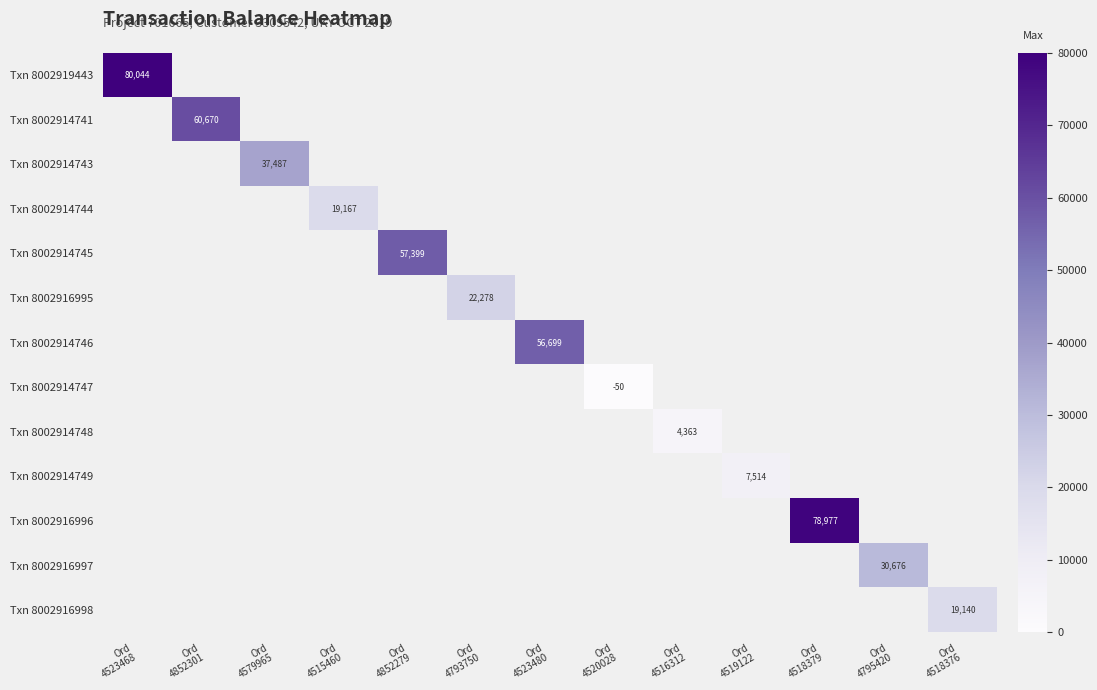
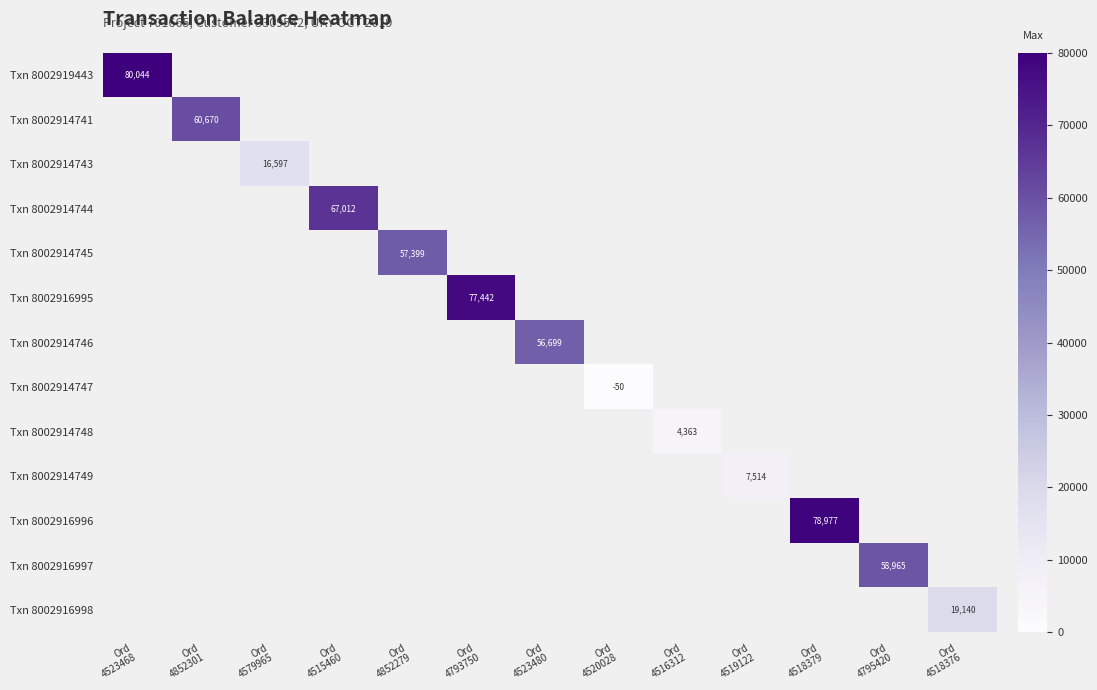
Txn 8002914743, Ord 4579965: 37,487 -> 16,597
Txn 8002914744, Ord 4515460: 19,167 -> 67,012
Txn 8002916995, Ord 4793750: 22,278 -> 77,442
Txn 8002916997, Ord 4795420: 30,676 -> 58,965
